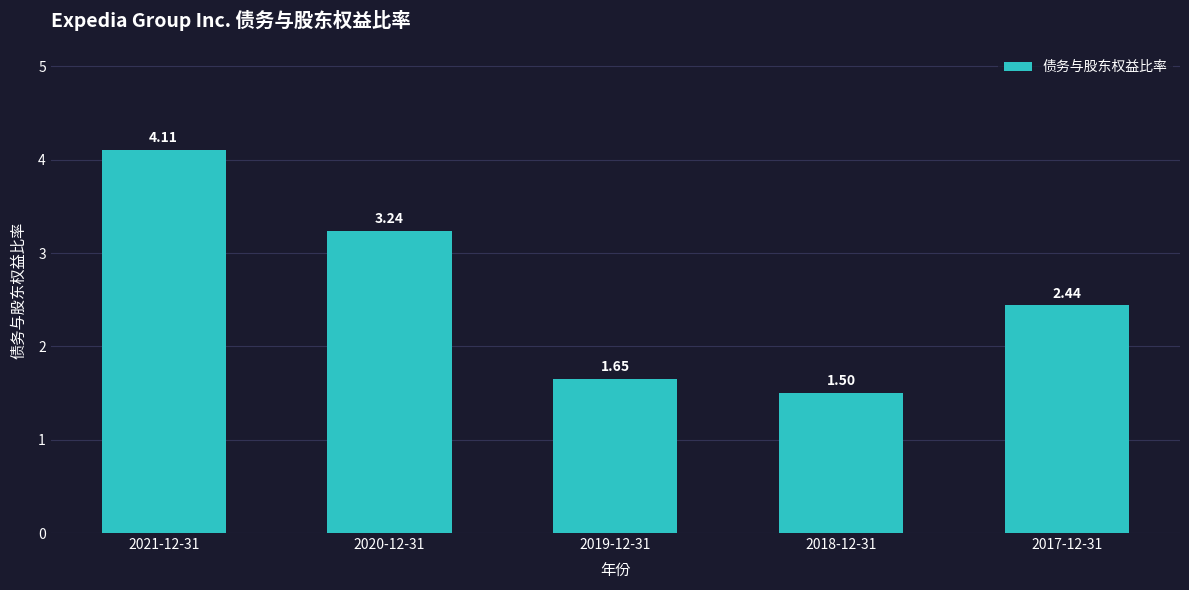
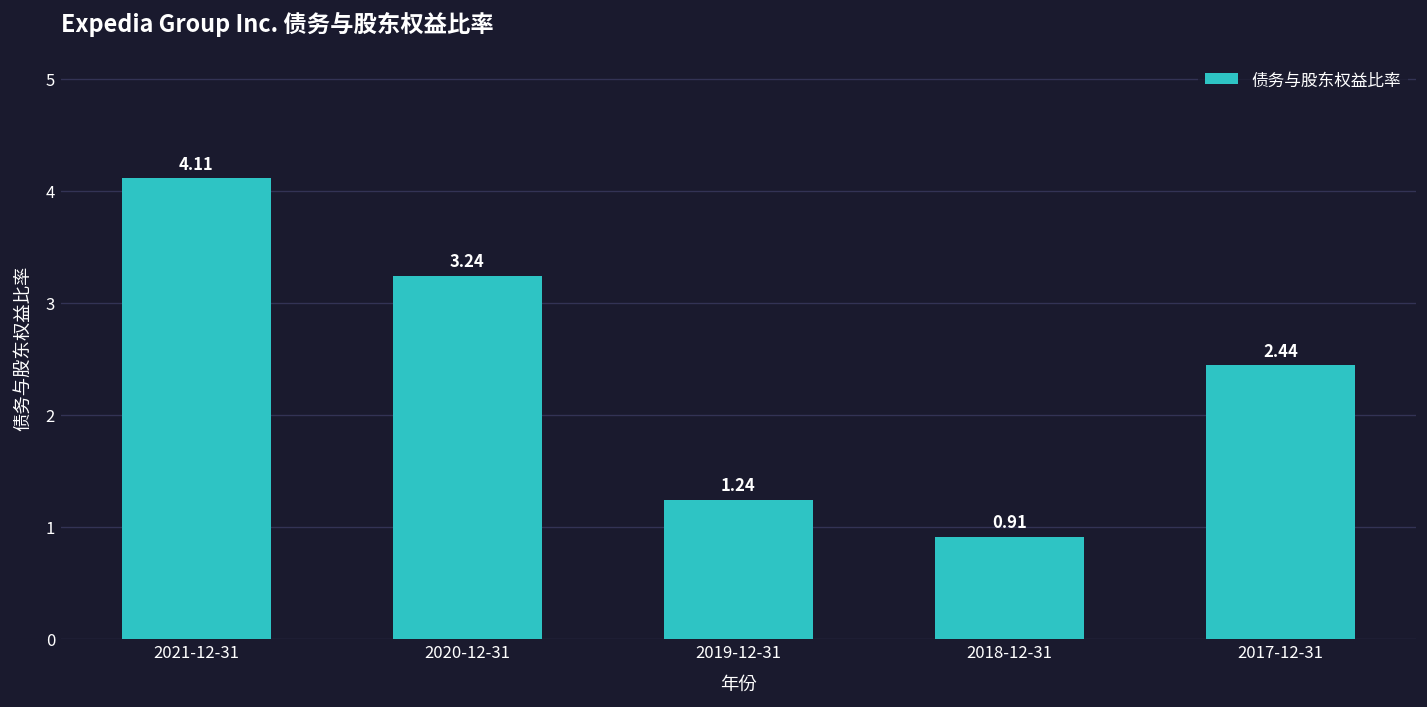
2019-12-31: 1.65 -> 1.24
2018-12-31: 1.50 -> 0.91
